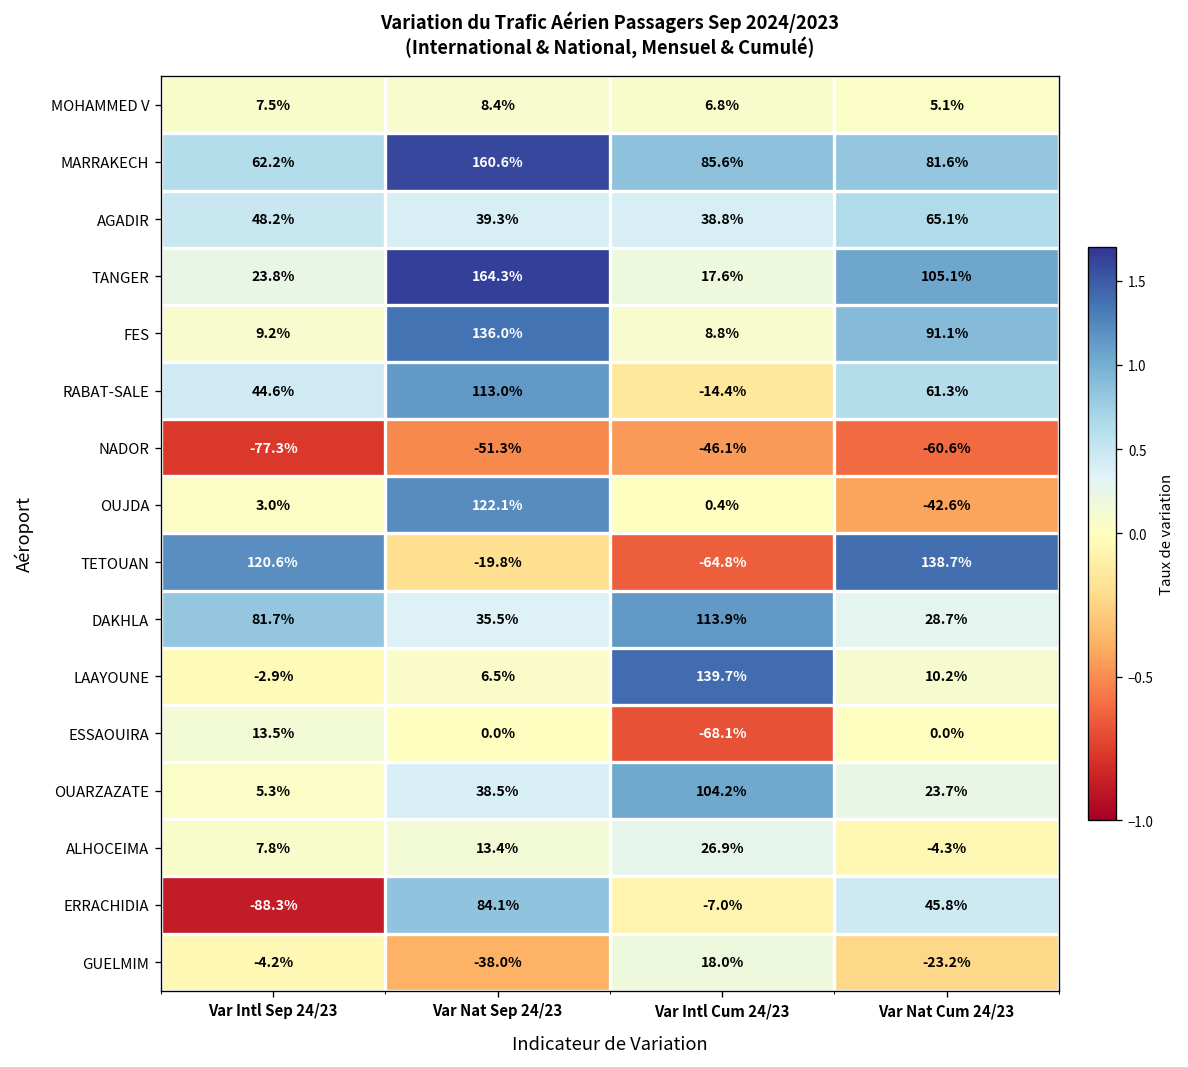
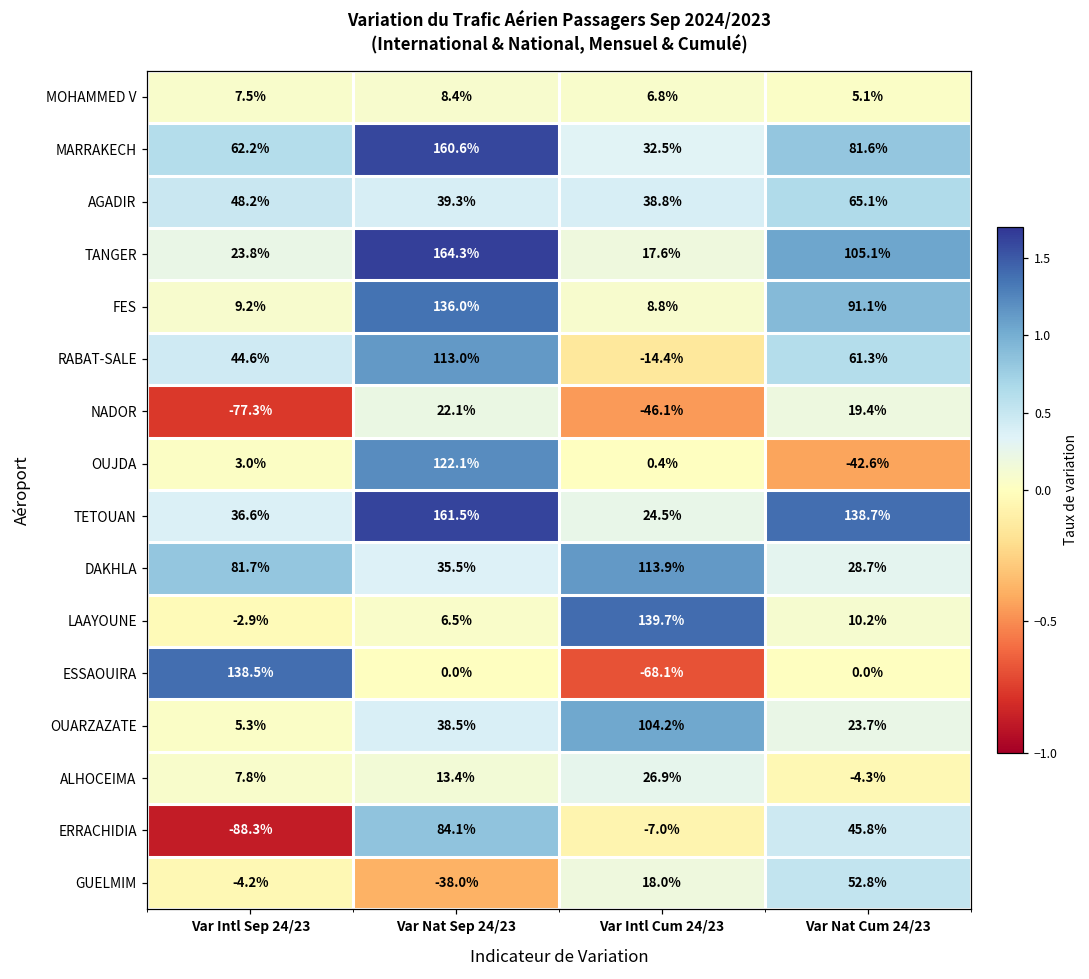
MARRAKECH, Var Intl Cum 24/23: 85.6% -> 32.5%
NADOR, Var Nat Sep 24/23: -51.3% -> 22.1%
NADOR, Var Nat Cum 24/23: -60.6% -> 19.4%
TETOUAN, Var Intl Sep 24/23: 120.6% -> 36.6%
TETOUAN, Var Nat Sep 24/23: -19.8% -> 161.5%
TETOUAN, Var Intl Cum 24/23: -64.8% -> 24.5%
ESSAOUIRA, Var Intl Sep 24/23: 13.5% -> 138.5%
GUELMIM, Var Nat Cum 24/23: -23.2% -> 52.8%
